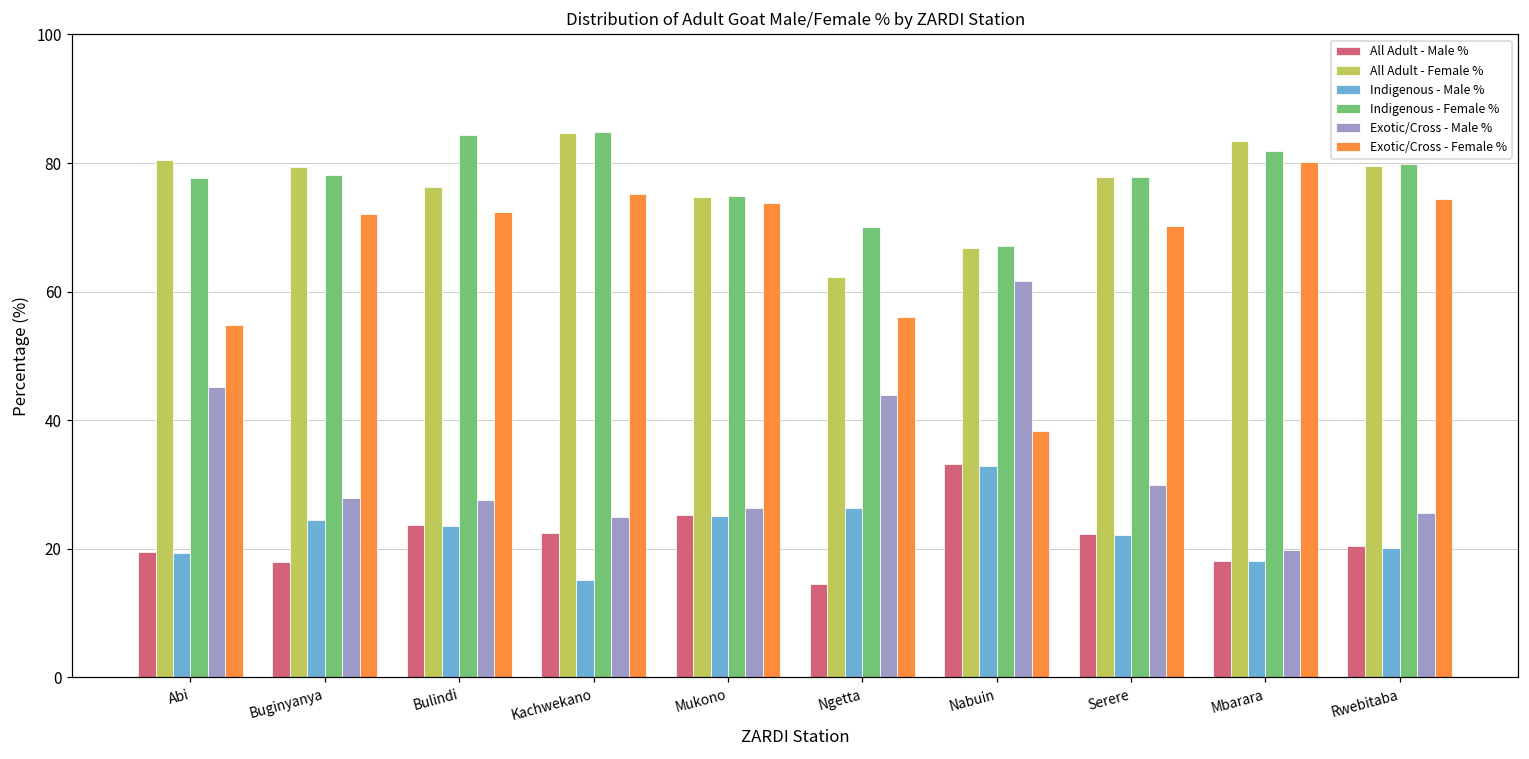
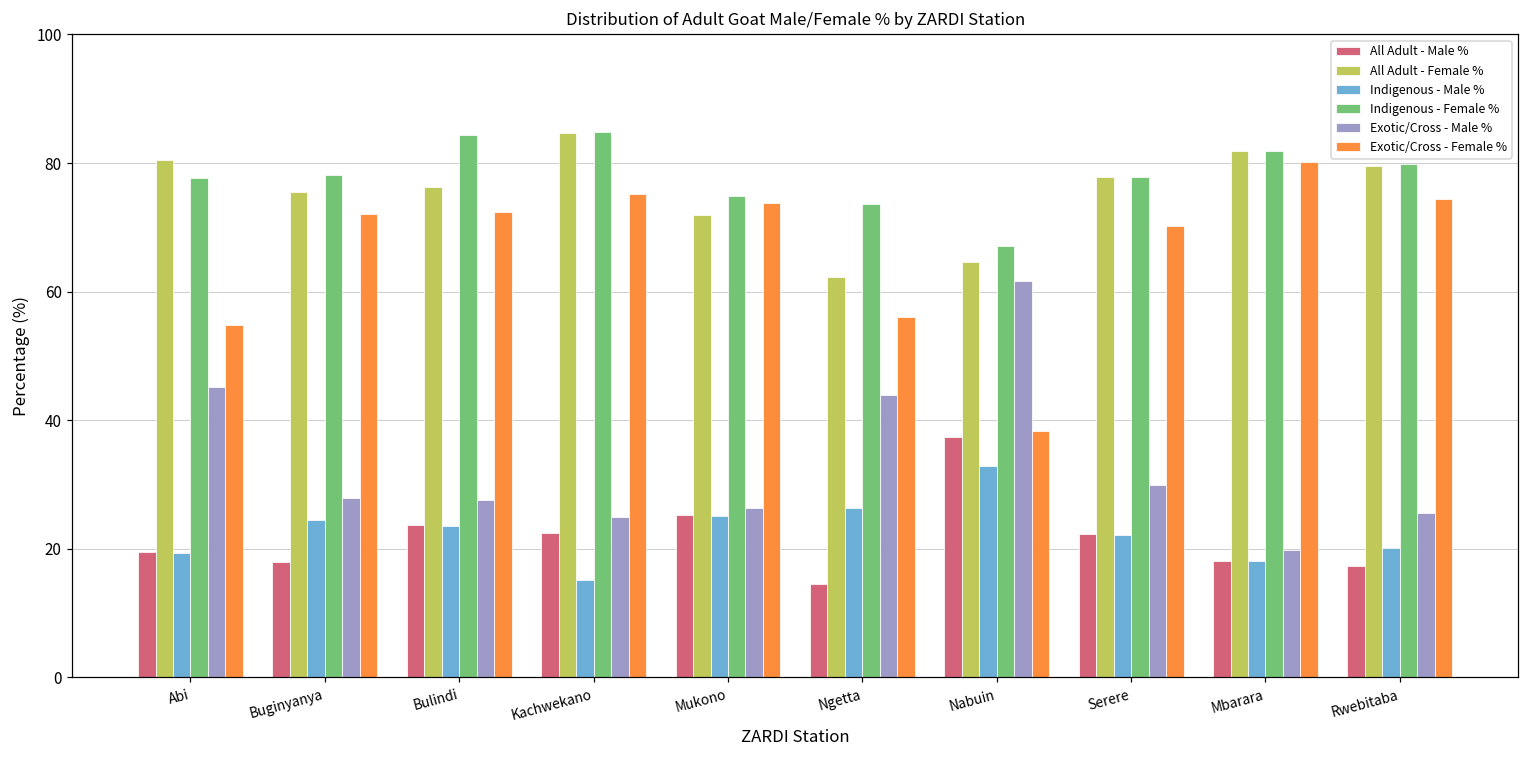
All Adult - Female %, Buginyanya: 79 -> 76
All Adult - Female %, Mukono: 75 -> 72
Indigenous - Female %, Ngetta: 70 -> 74
All Adult - Male %, Nabuin: 33 -> 37
All Adult - Female %, Nabuin: 67 -> 65
All Adult - Female %, Mbarara: 83 -> 82
All Adult - Male %, Rwebitaba: 20 -> 17
